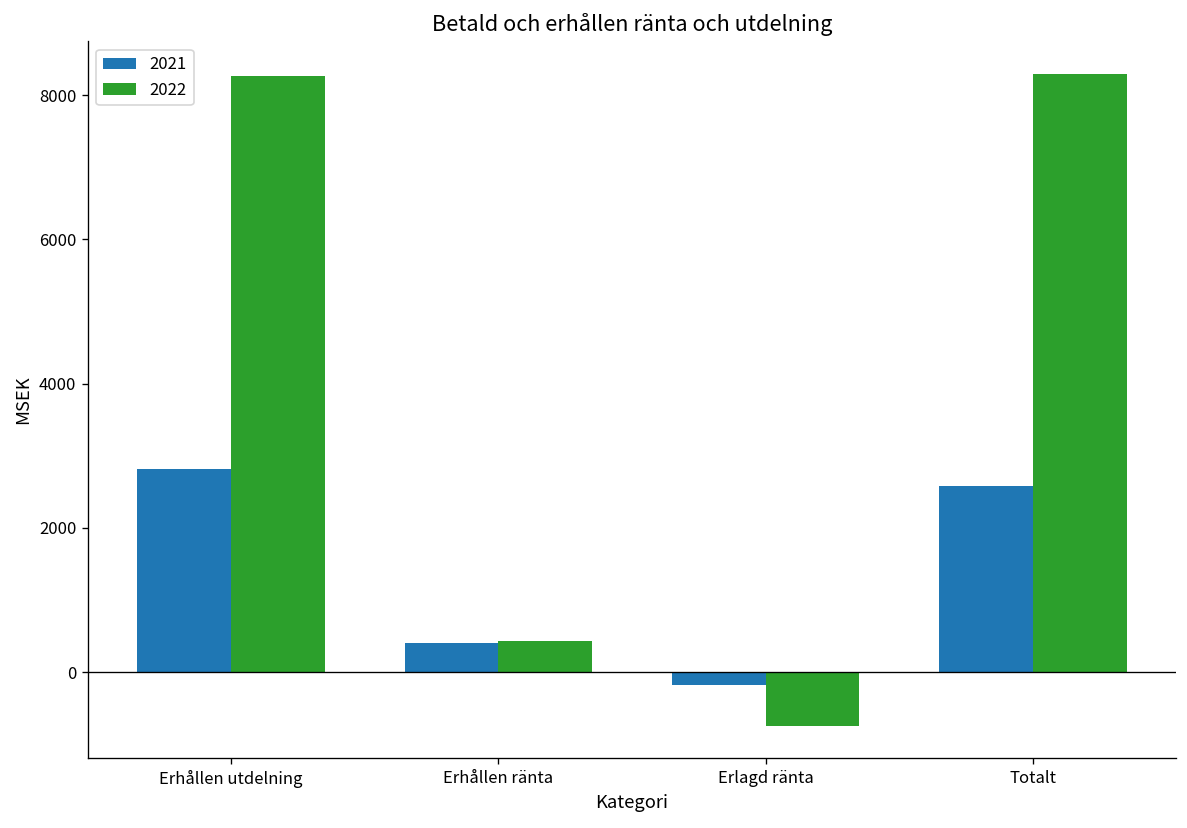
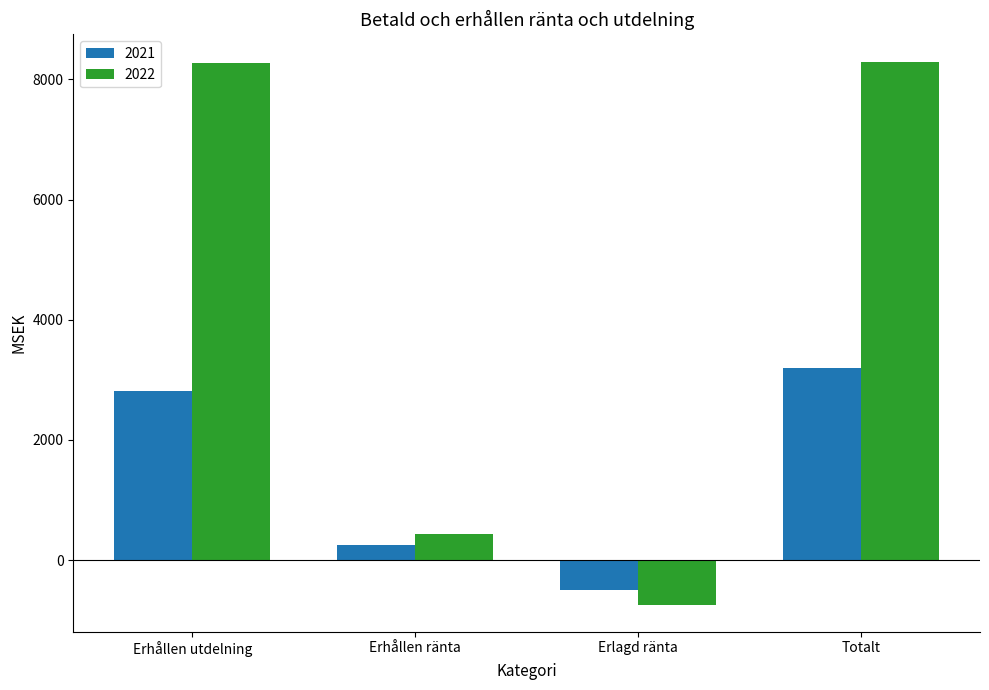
2021, Erhållen ränta: 400 -> 300
2021, Erlagd ränta: -200 -> -500
2021, Totalt: 2600 -> 3200
